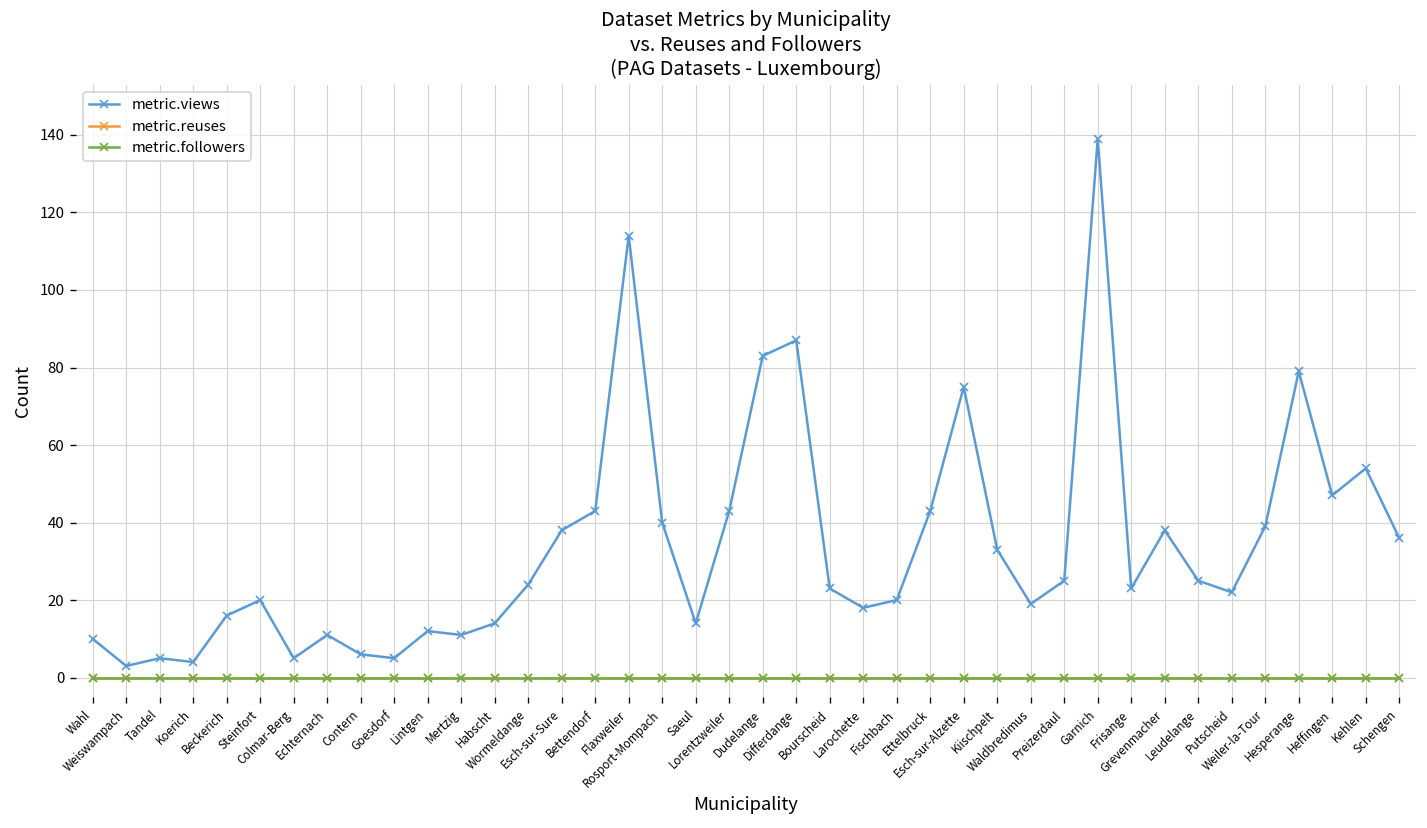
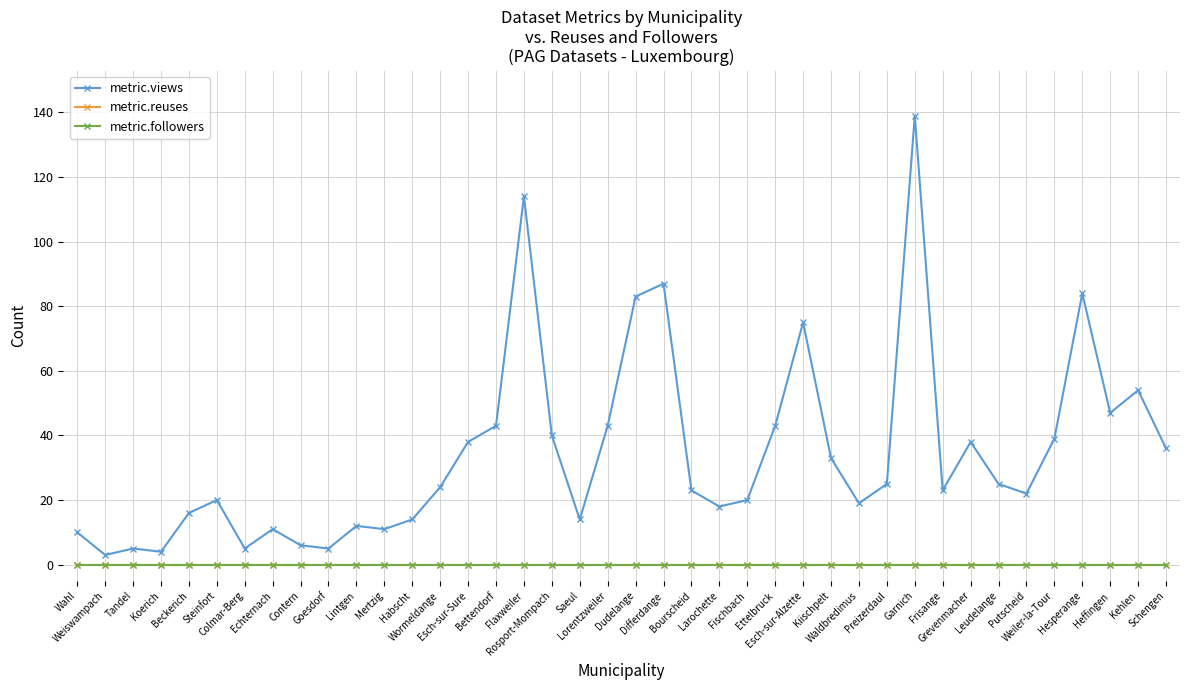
metric.views, Hesperange: 79 -> 84
